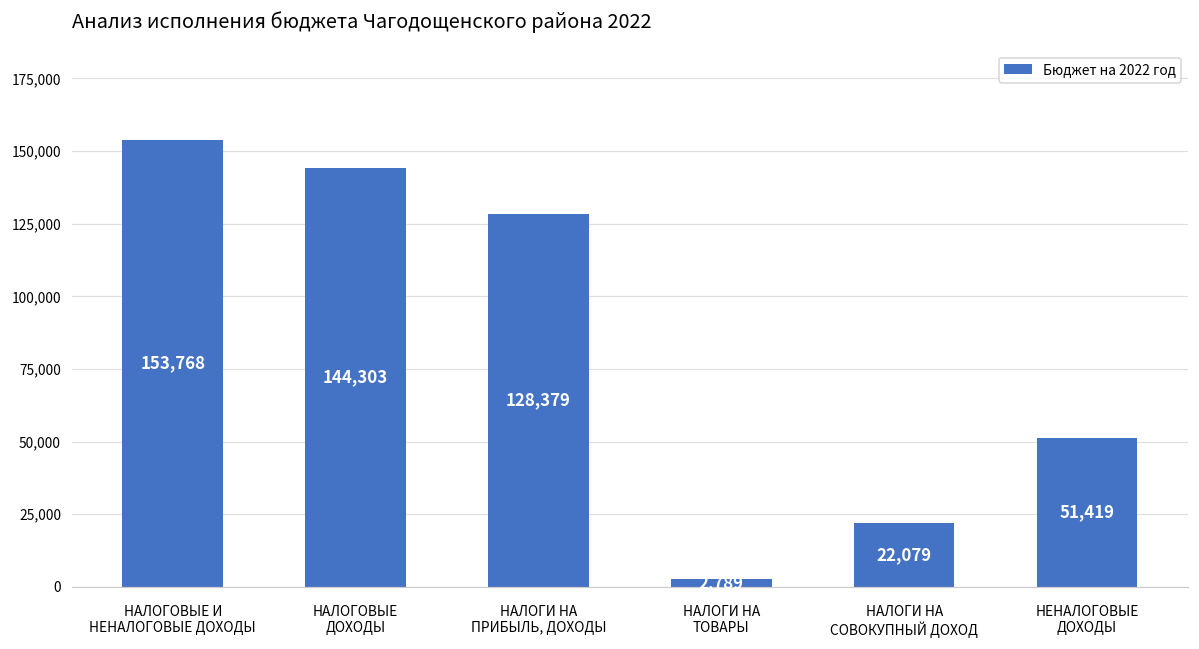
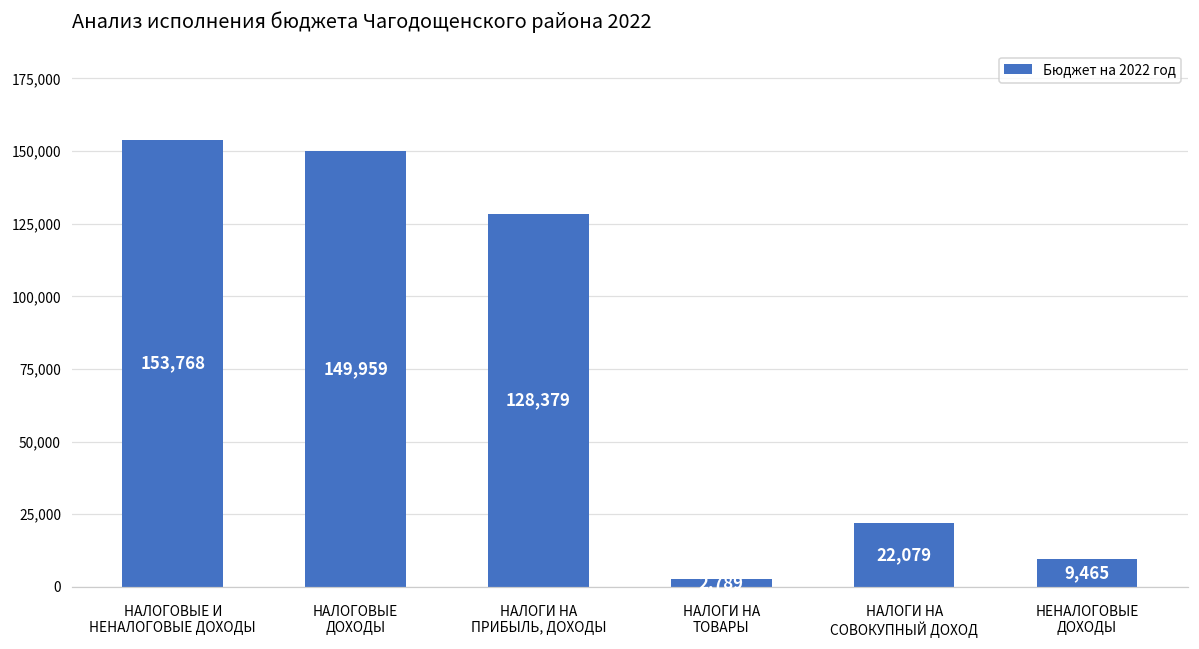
НАЛОГОВЫЕ ДОХОДЫ: 144,303 -> 149,959
НЕНАЛОГОВЫЕ ДОХОДЫ: 51,419 -> 9,465
